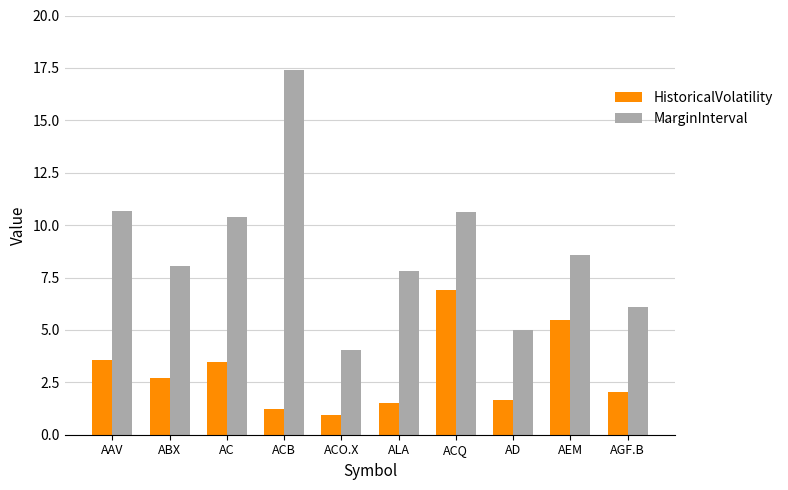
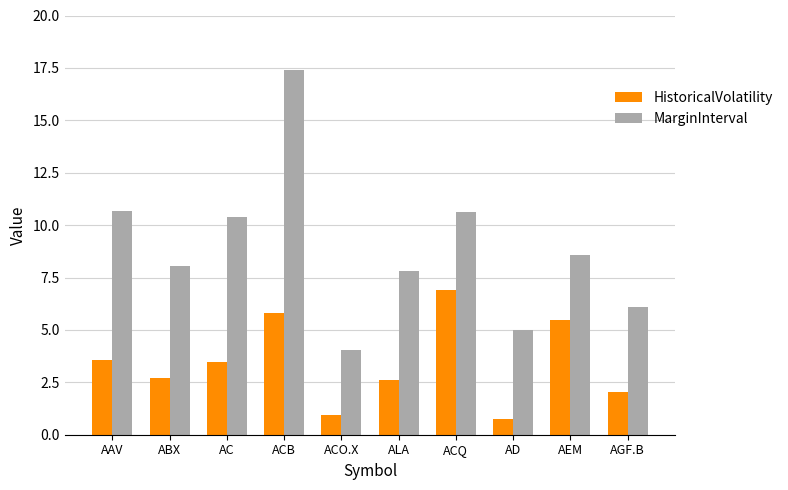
HistoricalVolatility, ACB: 1.2 -> 5.8
HistoricalVolatility, ALA: 1.5 -> 2.6
HistoricalVolatility, AD: 1.7 -> 0.8
